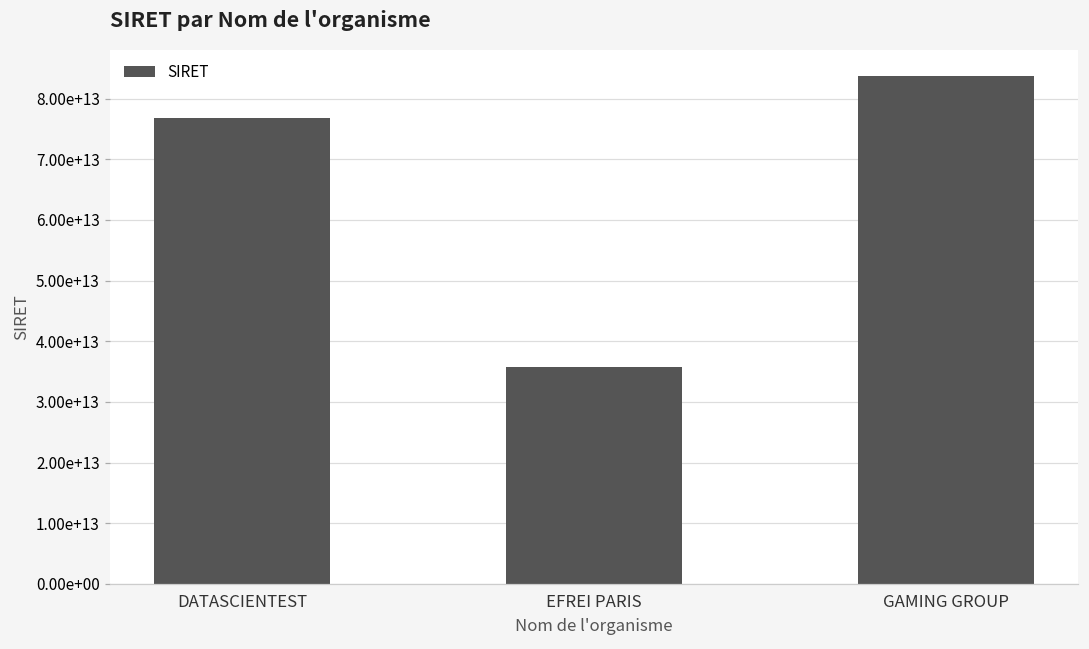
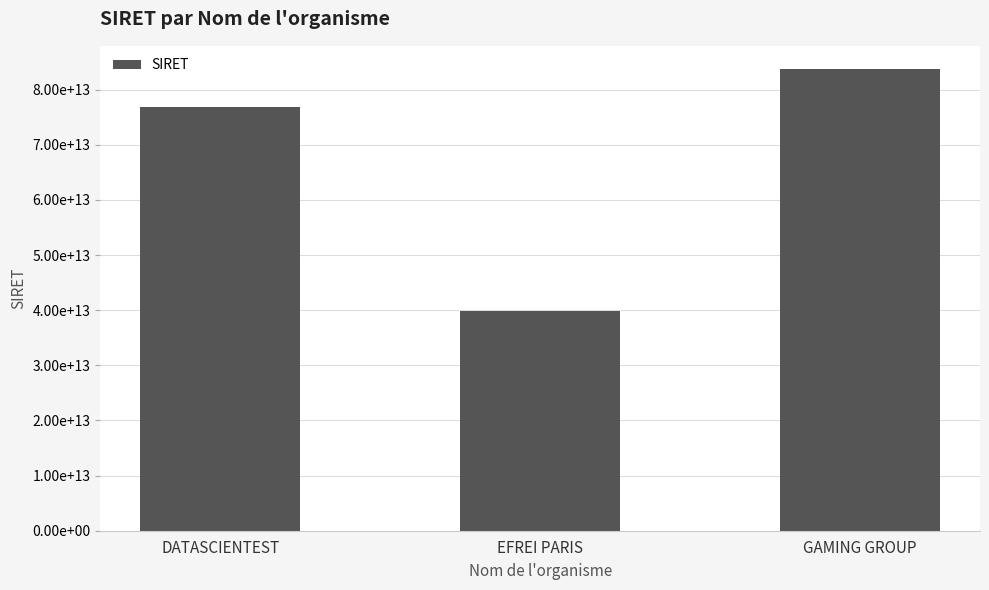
EFREI PARIS: 36000000000000 -> 40000000000000
